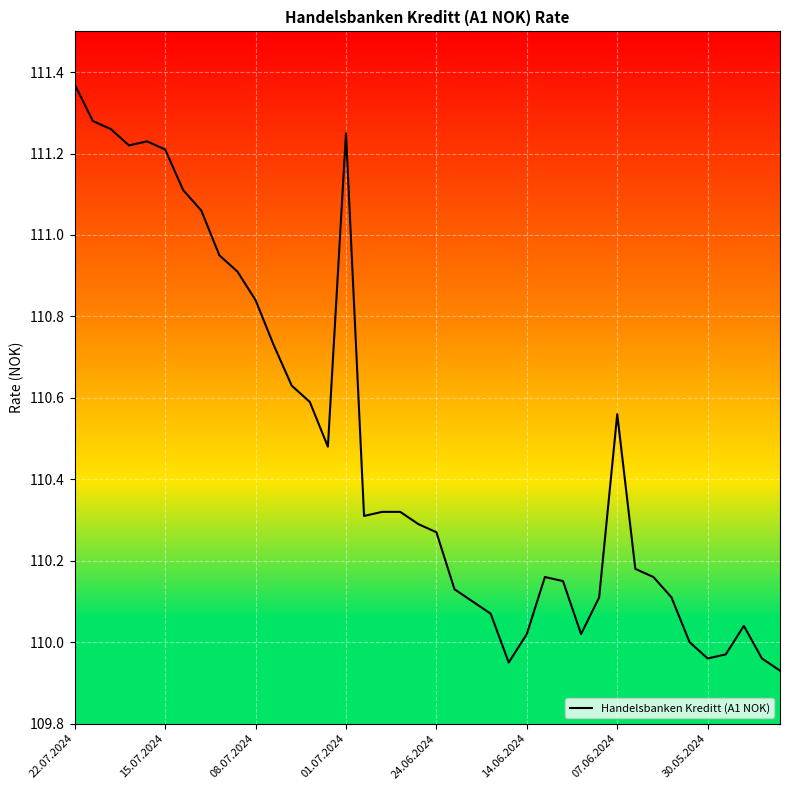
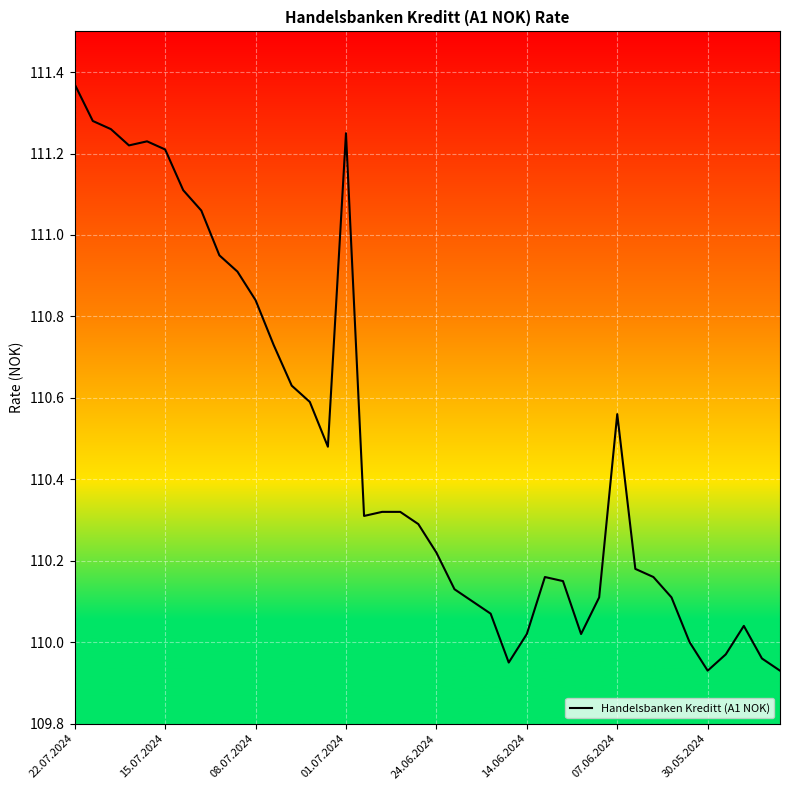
24.06.2024: 110.27 -> 110.22
30.05.2024: 109.96 -> 109.93
